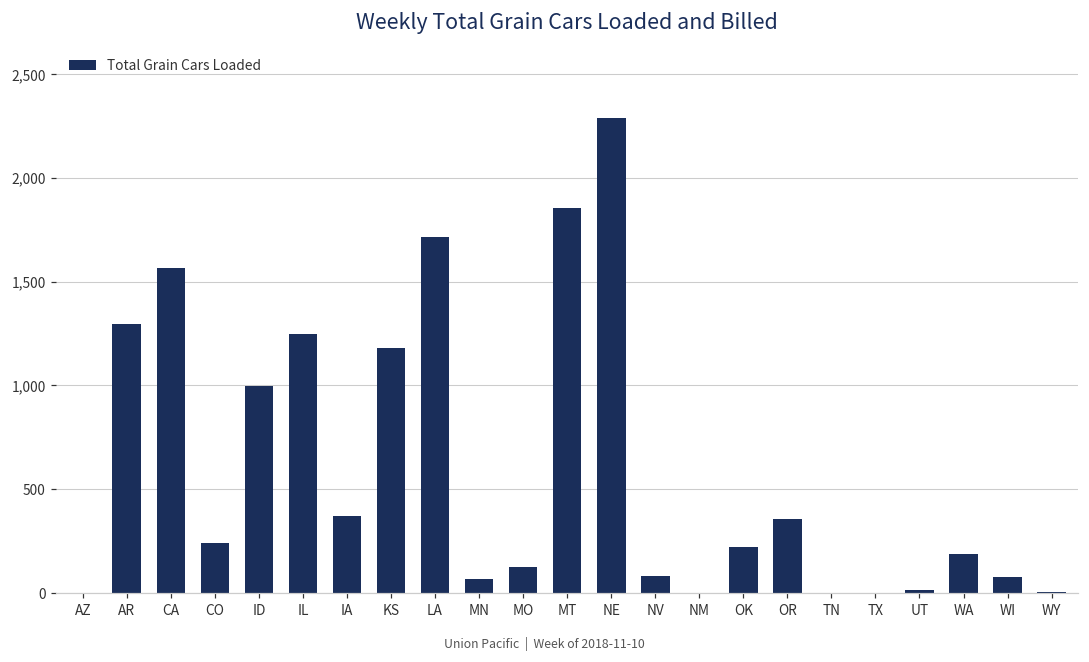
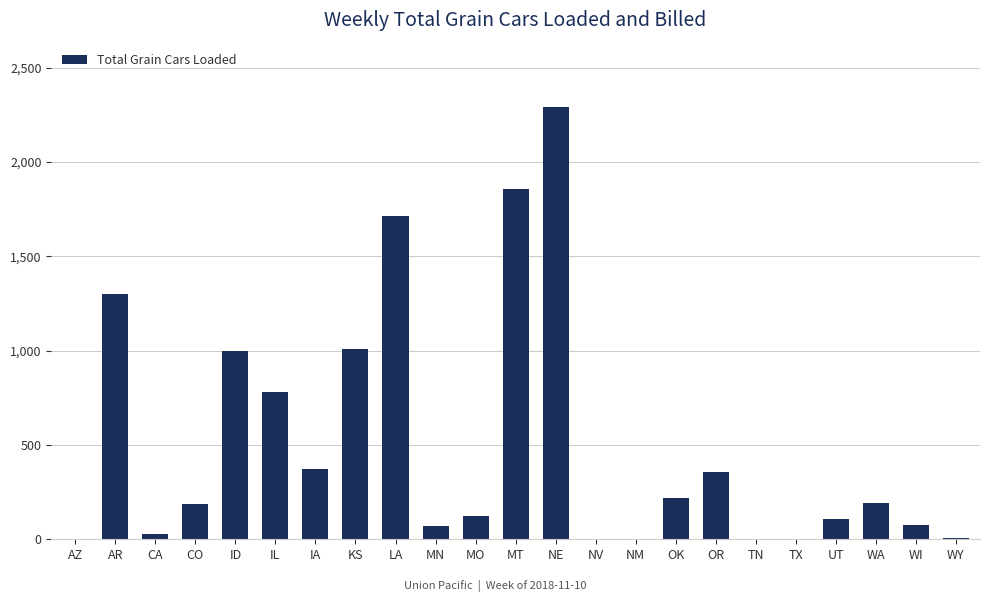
CA: 1,570 -> 30
CO: 240 -> 190
IL: 1,250 -> 780
KS: 1,180 -> 1,010
NV: 80 -> 0
UT: 10 -> 110
